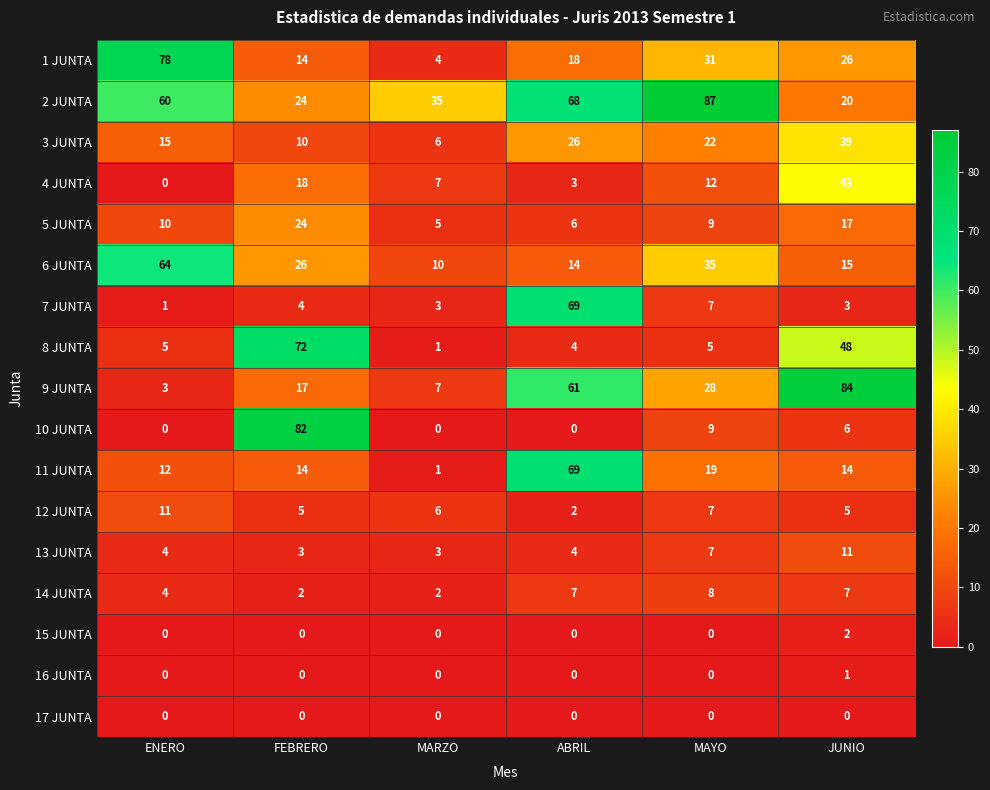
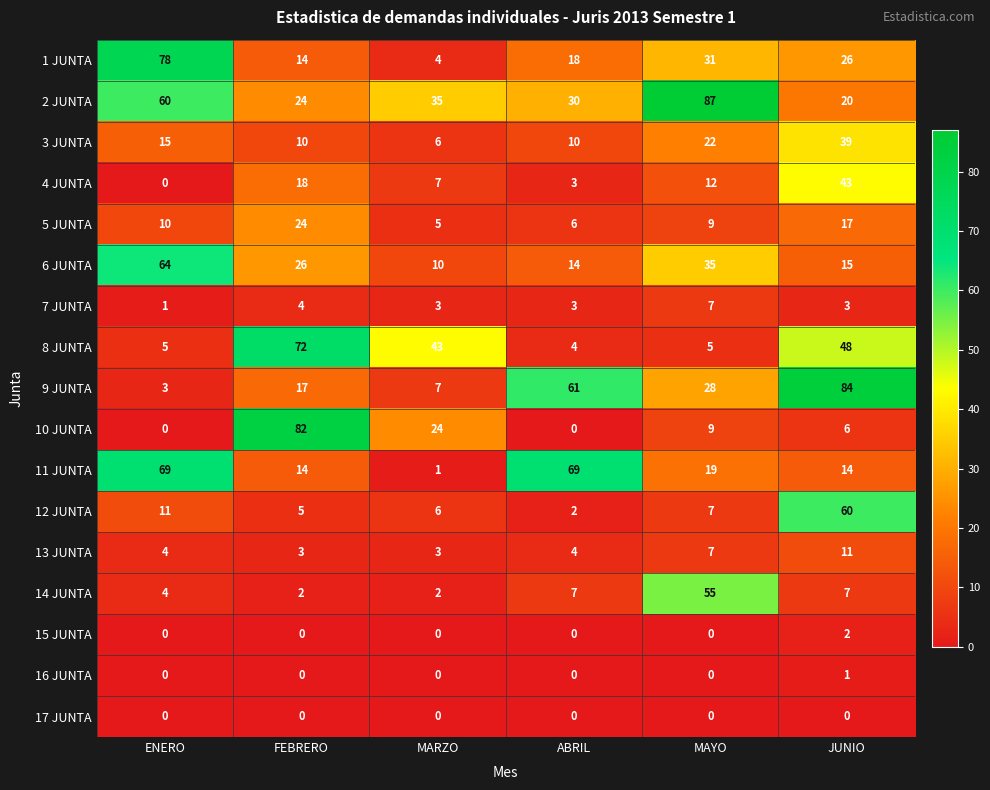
2 JUNTA, ABRIL: 68 -> 30
3 JUNTA, ABRIL: 26 -> 10
7 JUNTA, ABRIL: 69 -> 3
8 JUNTA, MARZO: 1 -> 43
10 JUNTA, MARZO: 0 -> 24
11 JUNTA, ENERO: 12 -> 69
12 JUNTA, JUNIO: 5 -> 60
14 JUNTA, MAYO: 8 -> 55
